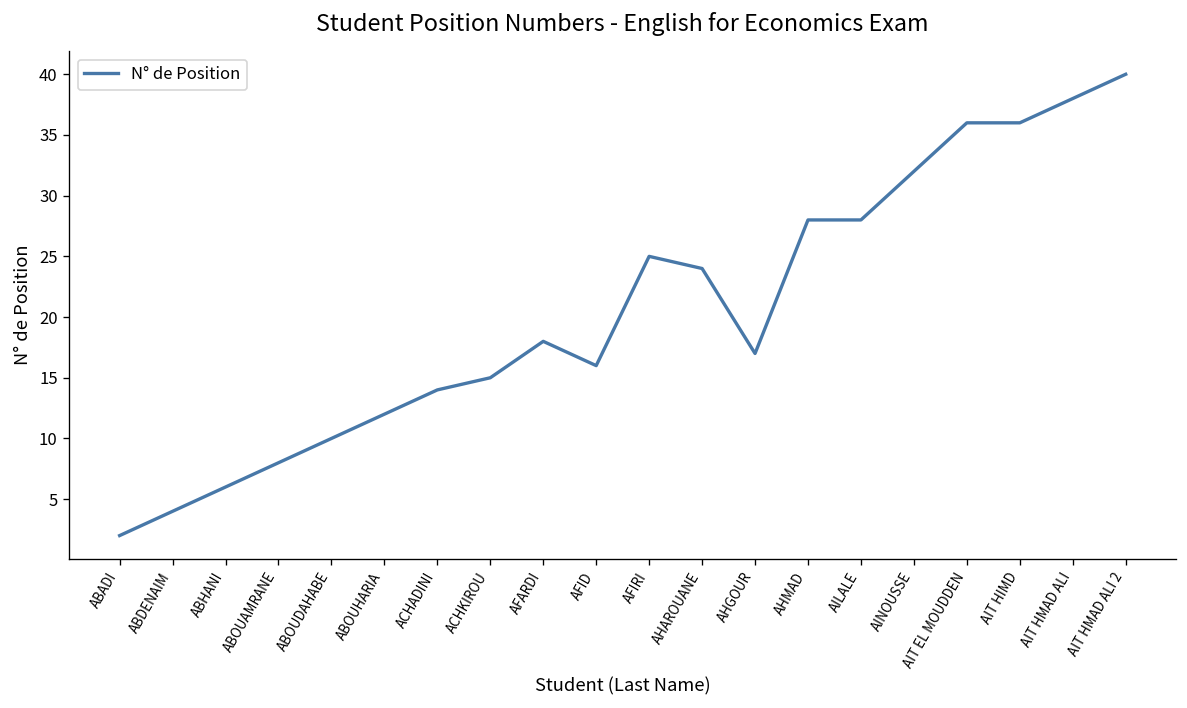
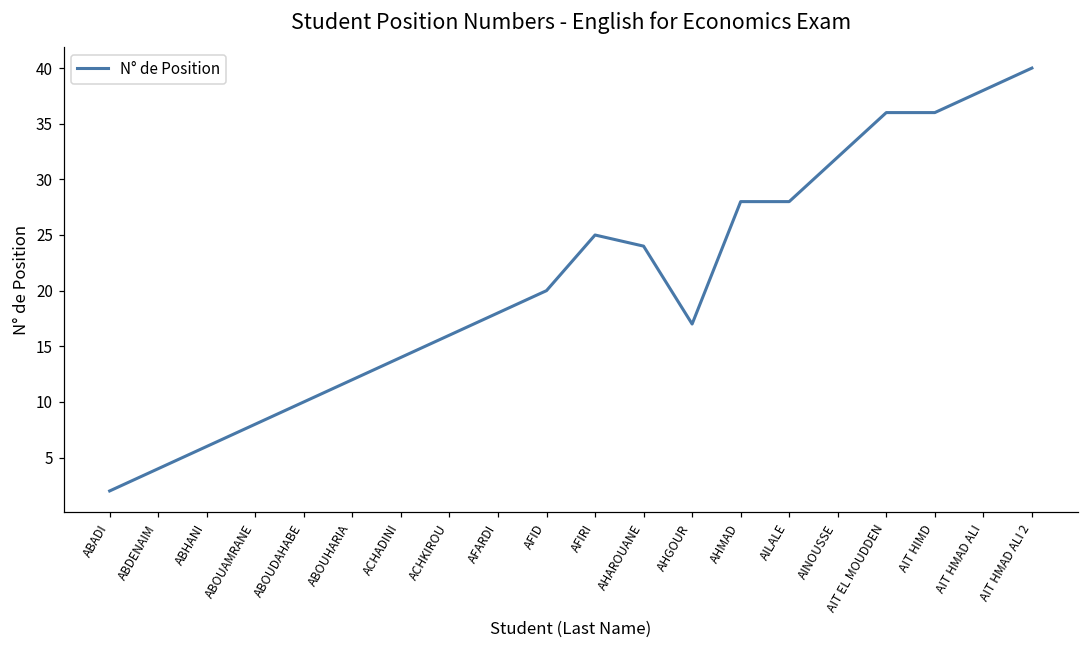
ACHKIROU: 15 -> 16
AFID: 16 -> 20
